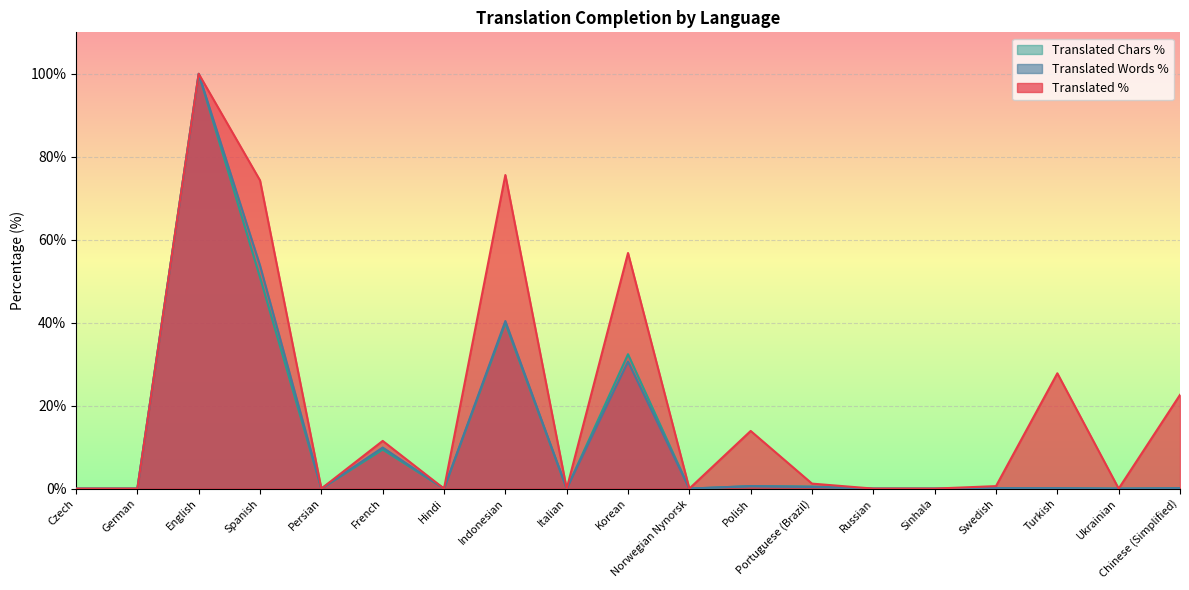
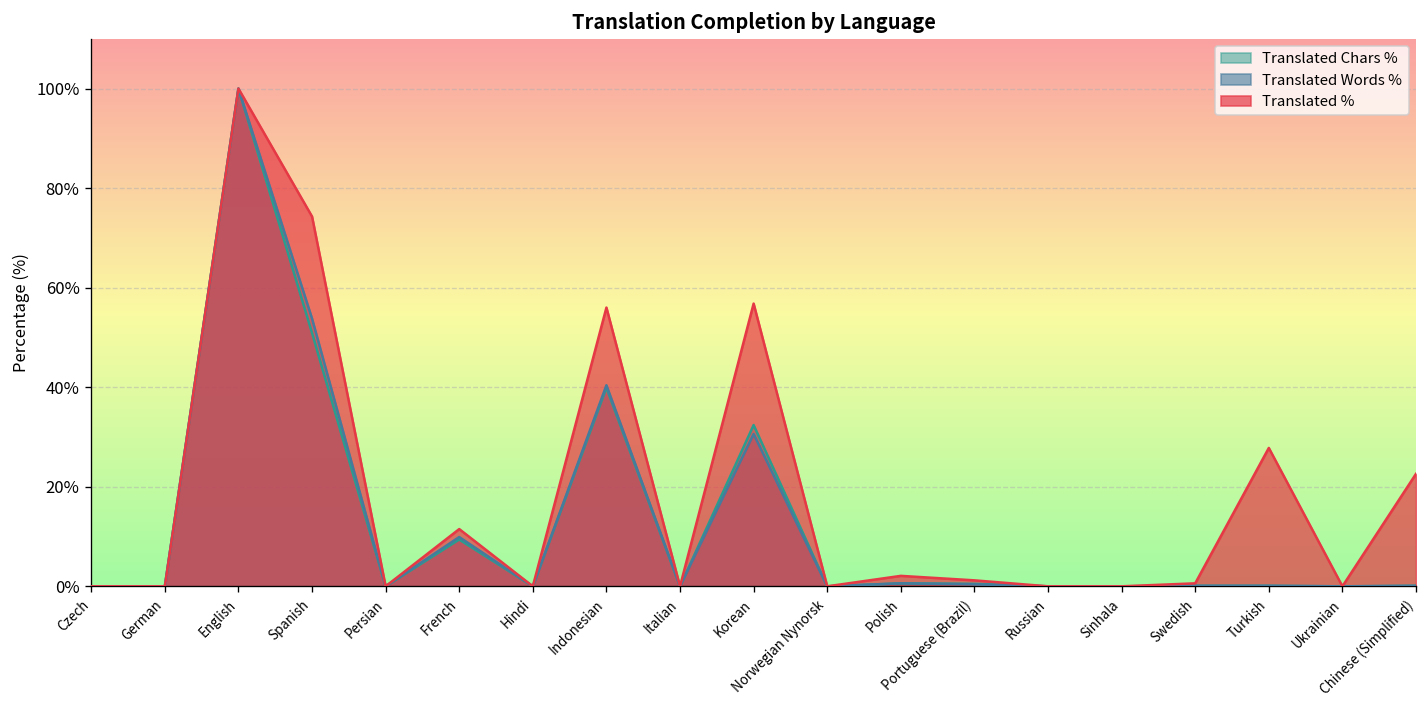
Translated %, Indonesian: 76% -> 56%
Translated %, Polish: 14% -> 2%
